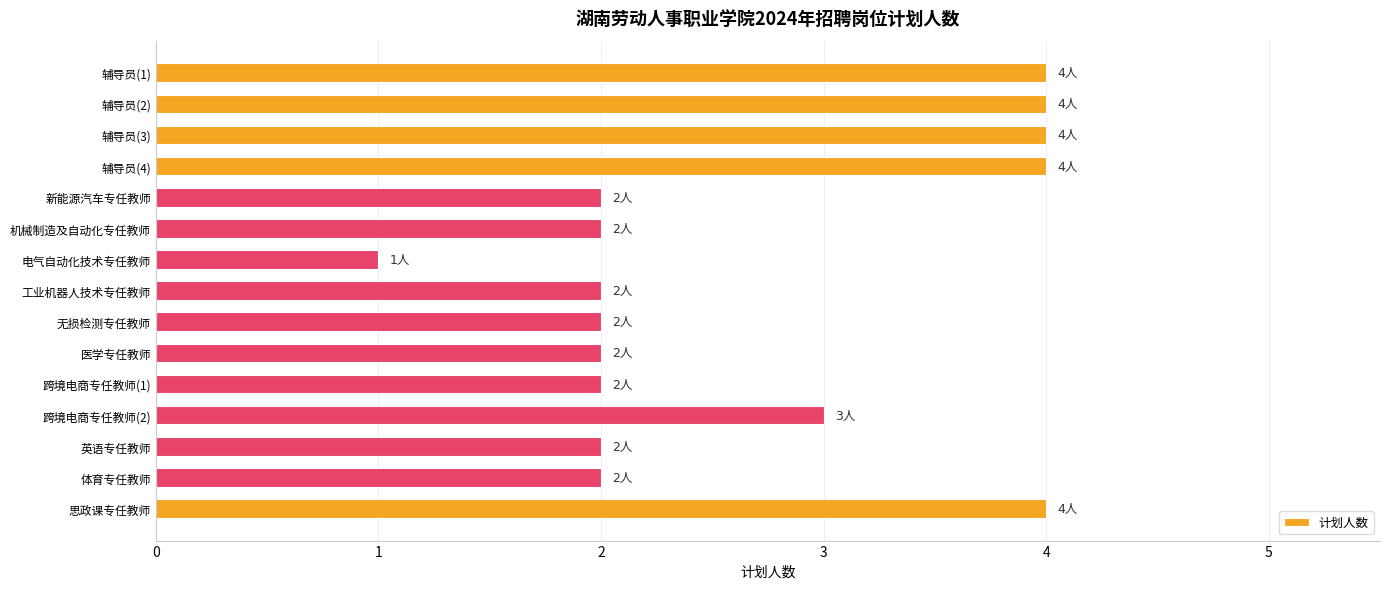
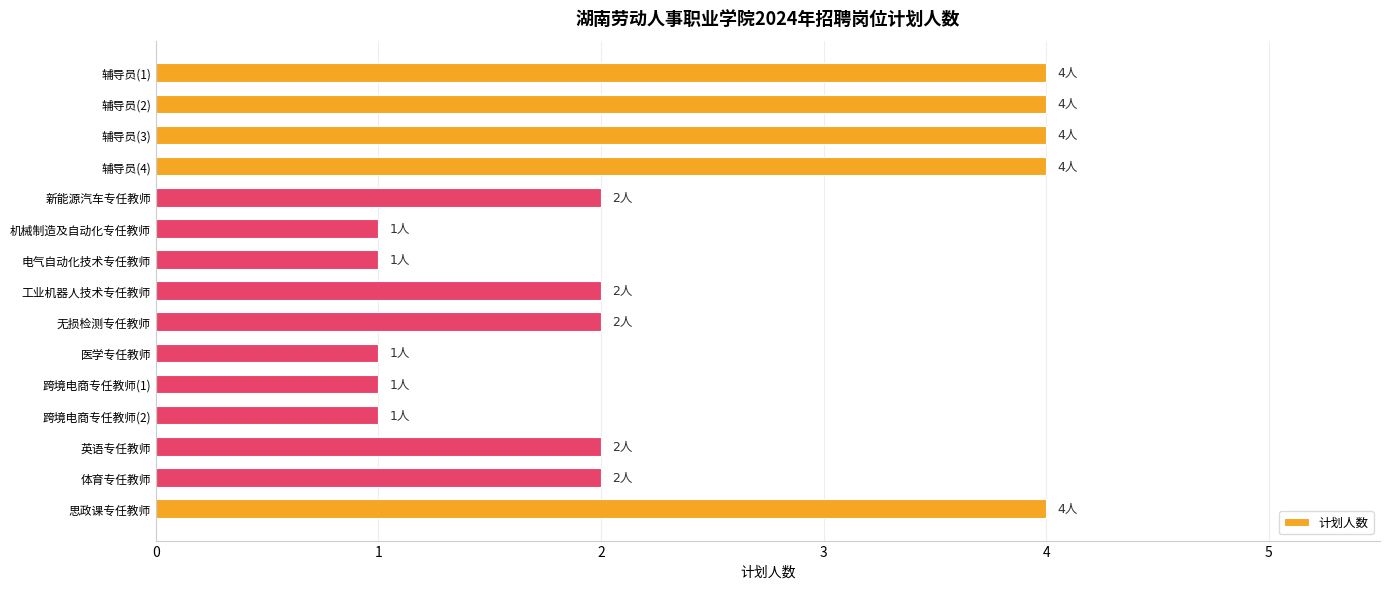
机械制造及自动化专任教师: 2人 -> 1人
医学专任教师: 2人 -> 1人
跨境电商专任教师(1): 2人 -> 1人
跨境电商专任教师(2): 3人 -> 1人
